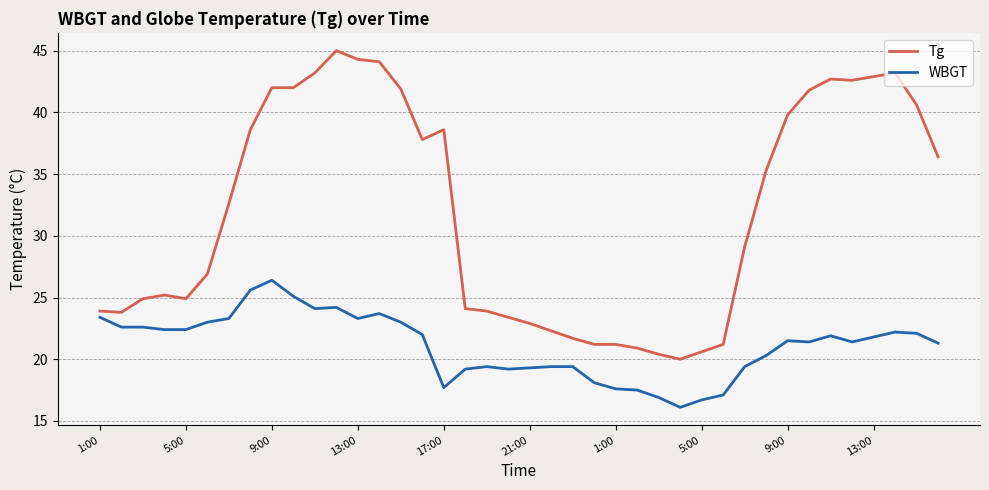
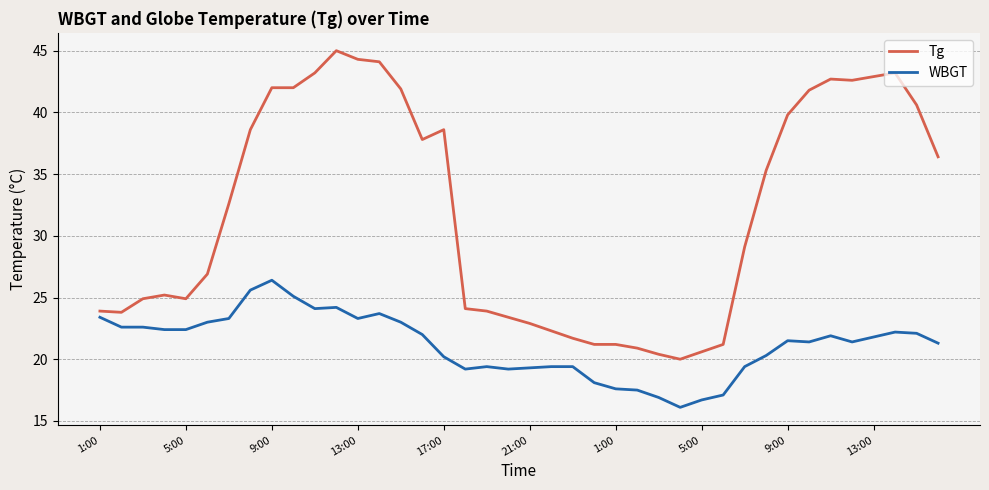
WBGT, 17:00: 17.7 -> 20.2
